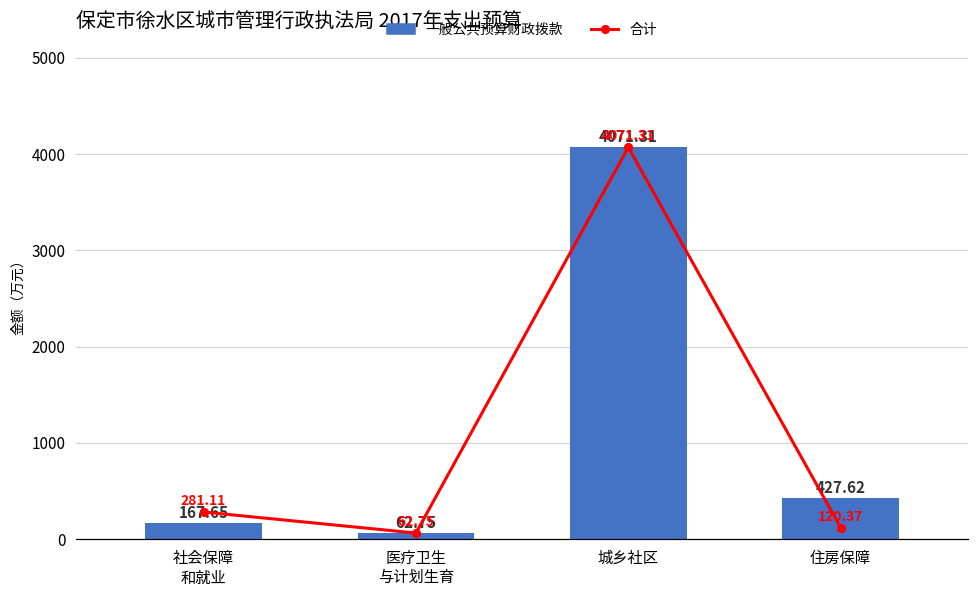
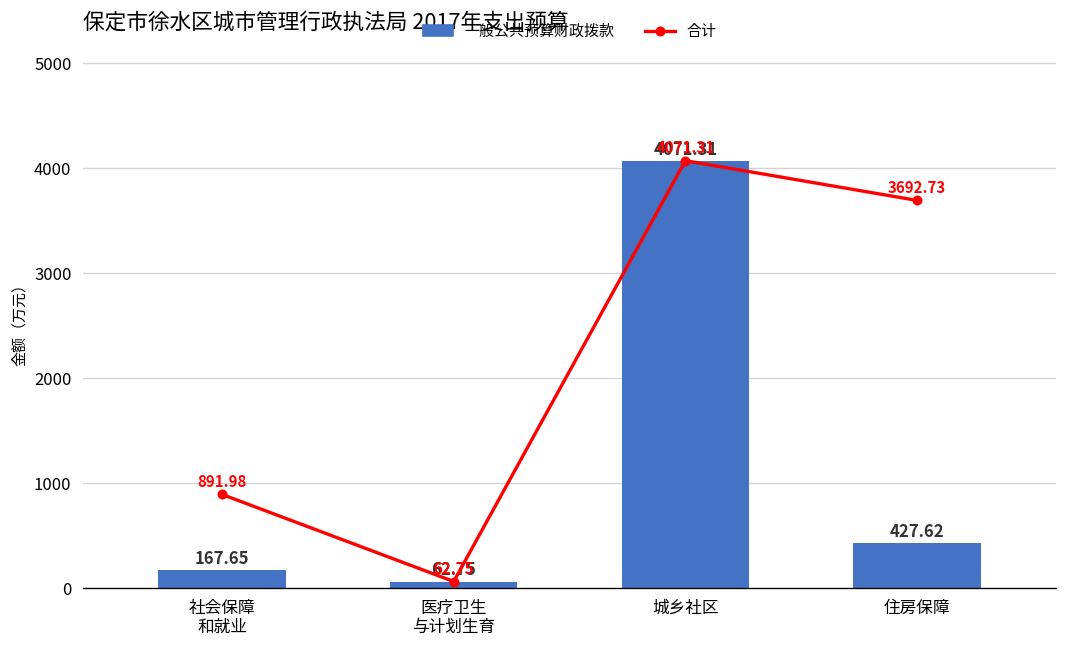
合计, 社会保障 和就业: 281.11 -> 891.98
合计, 住房保障: 120.37 -> 3692.73
